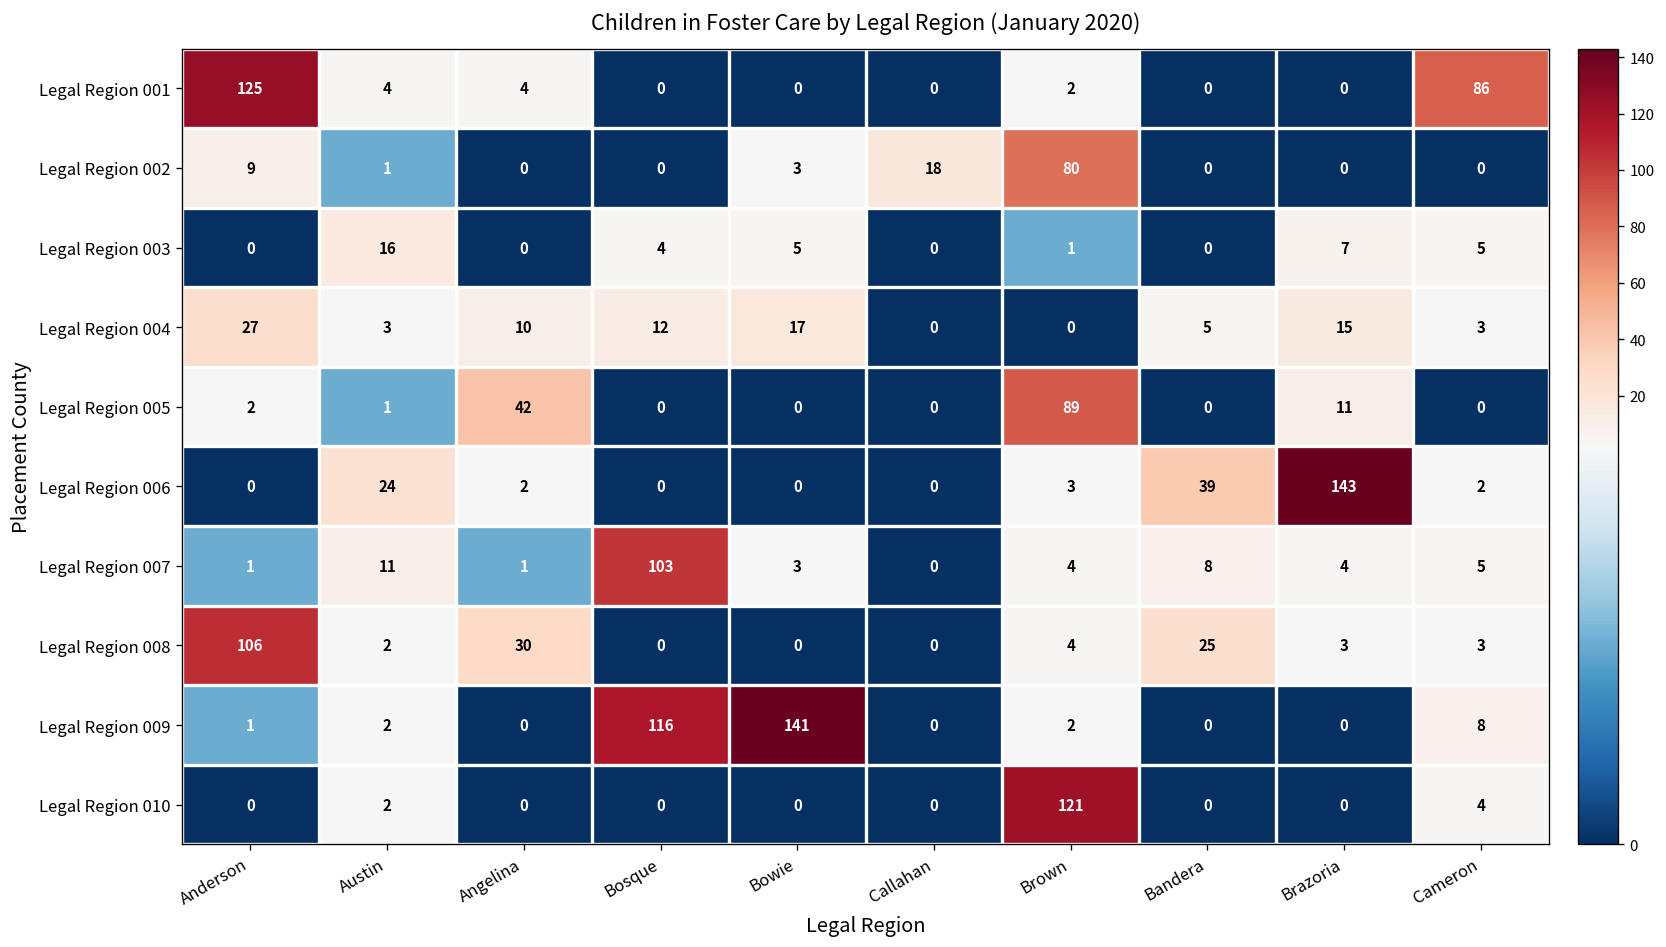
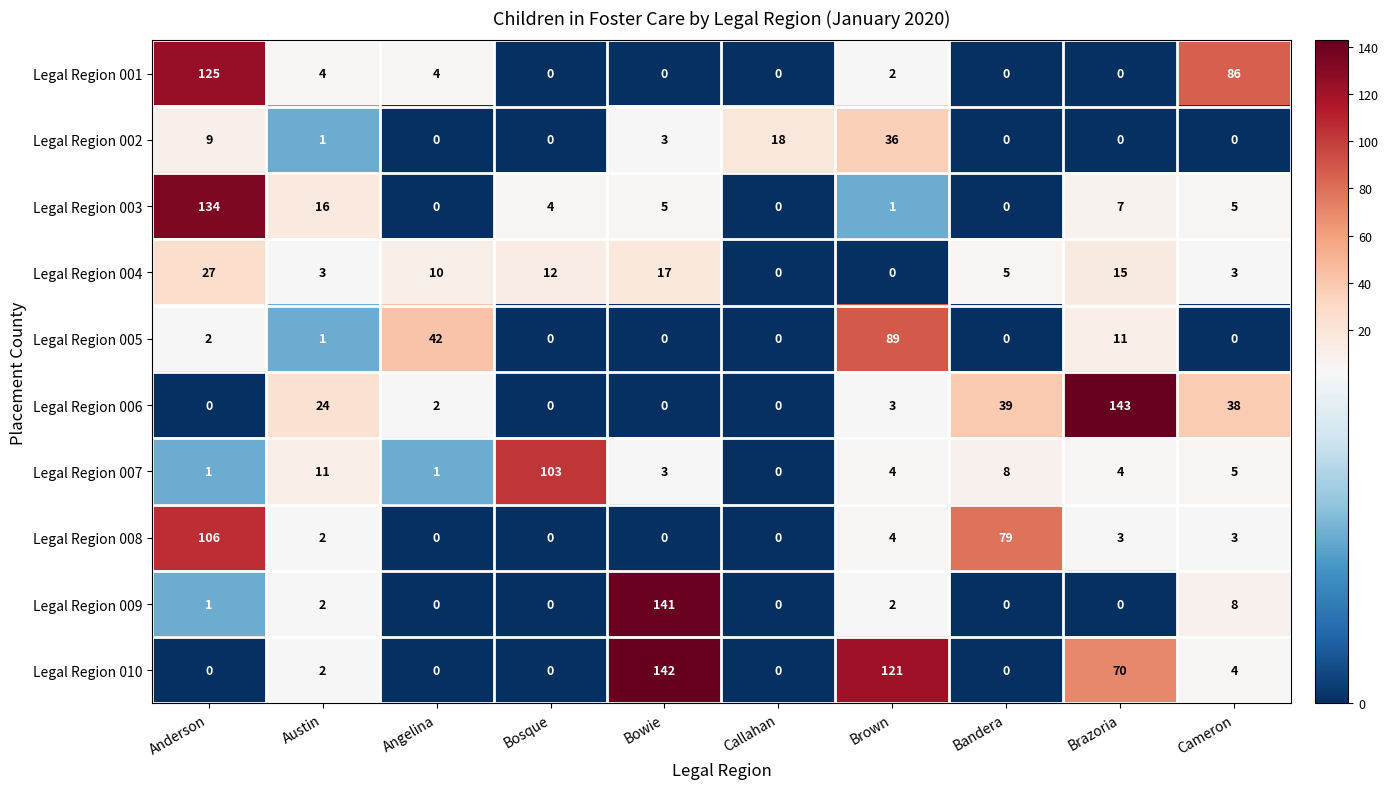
Legal Region 002, Brown: 80 -> 36
Legal Region 003, Anderson: 0 -> 134
Legal Region 006, Cameron: 2 -> 38
Legal Region 008, Angelina: 30 -> 0
Legal Region 008, Bandera: 25 -> 79
Legal Region 009, Bosque: 116 -> 0
Legal Region 010, Bowie: 0 -> 142
Legal Region 010, Brazoria: 0 -> 70
